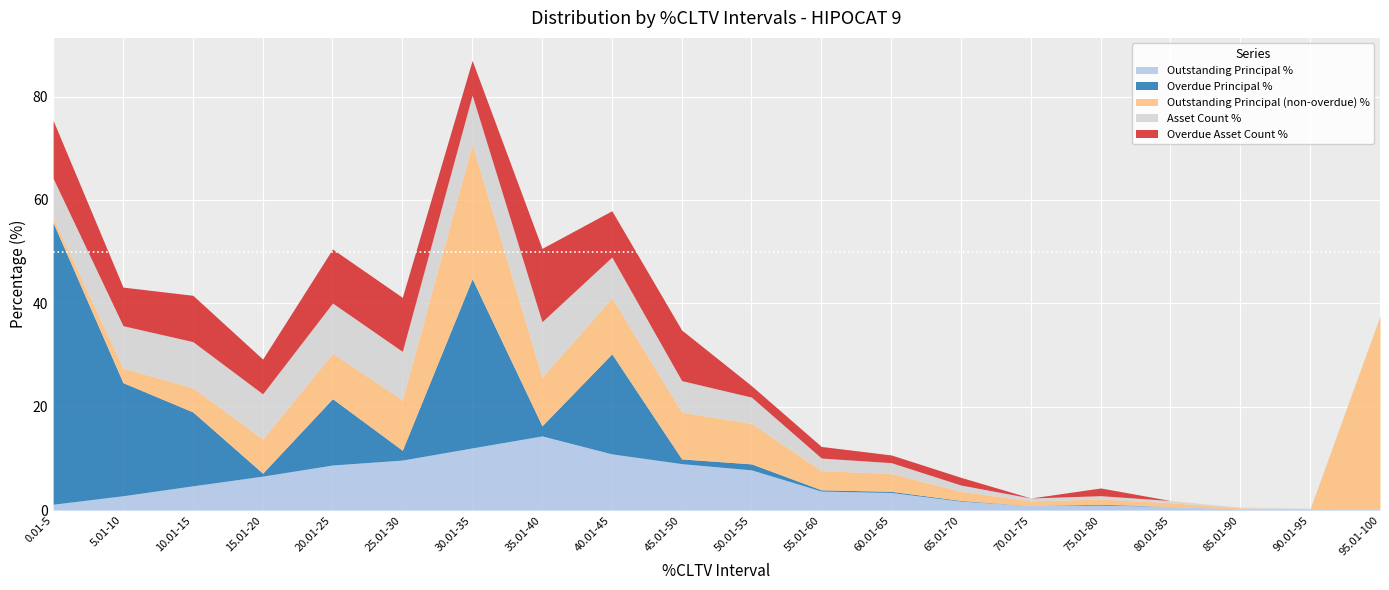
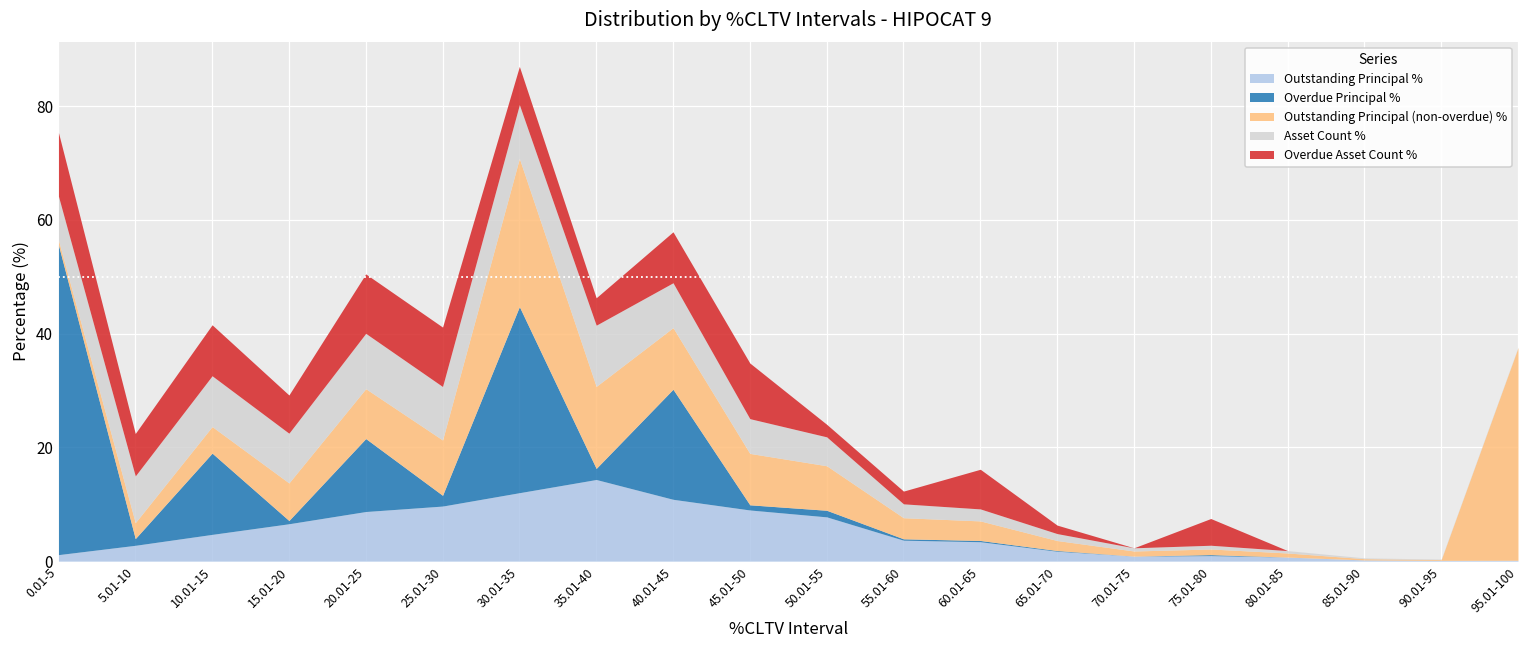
Overdue Principal %, 5.01-10: 22 -> 1
Outstanding Principal (non-overdue) %, 35.01-40: 9 -> 14
Overdue Asset Count %, 35.01-40: 14 -> 5
Overdue Asset Count %, 60.01-65: 1 -> 7
Overdue Asset Count %, 75.01-80: 1 -> 5
